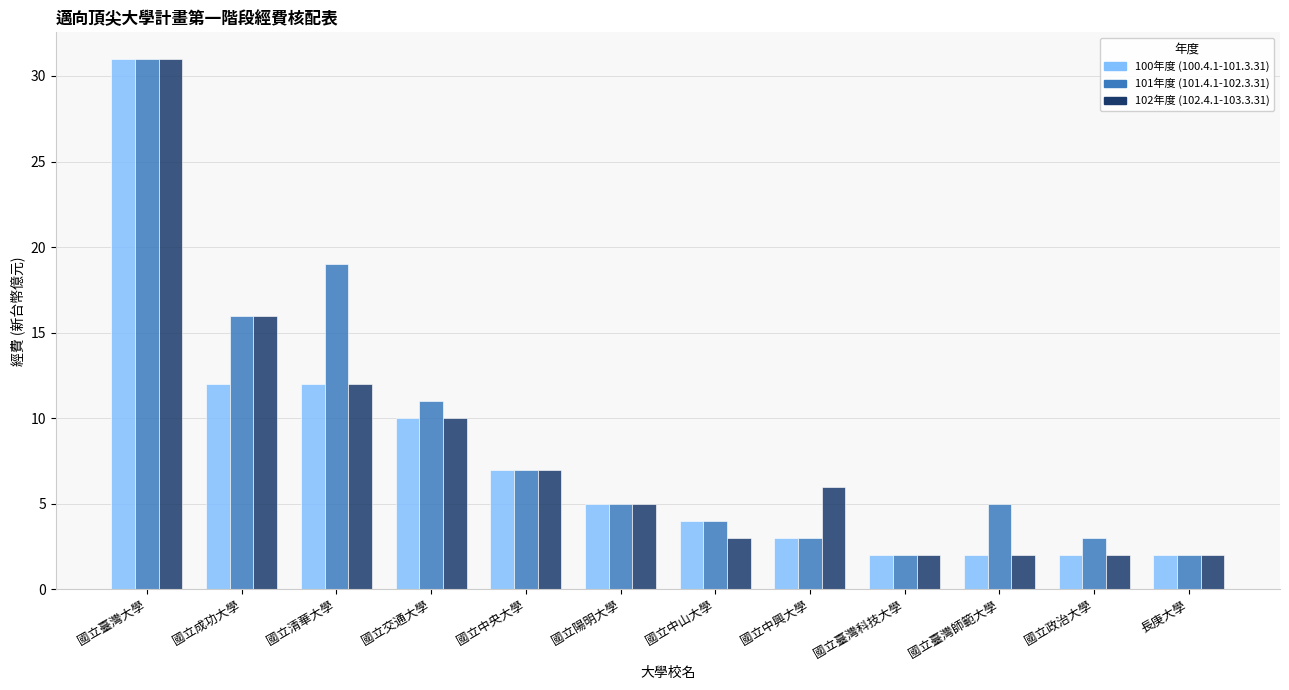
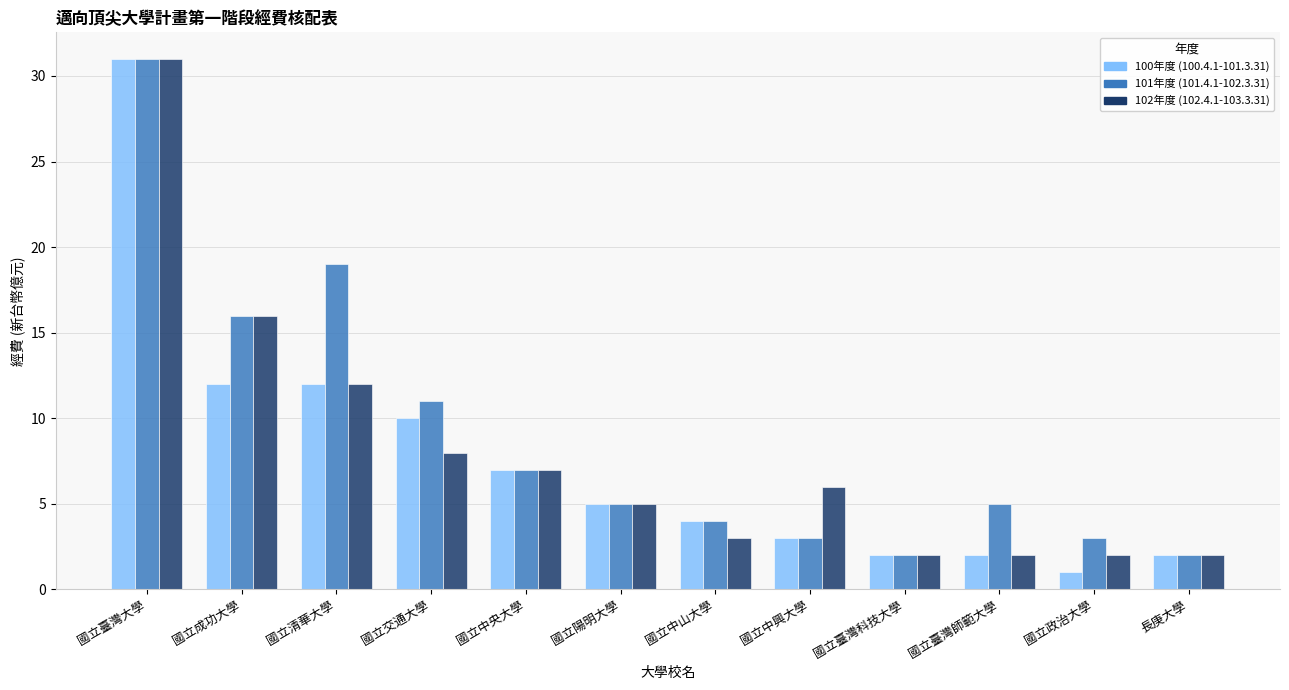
102年度 (102.4.1-103.3.31), 國立交通大學: 10 -> 8
100年度 (100.4.1-101.3.31), 國立政治大學: 2 -> 1
